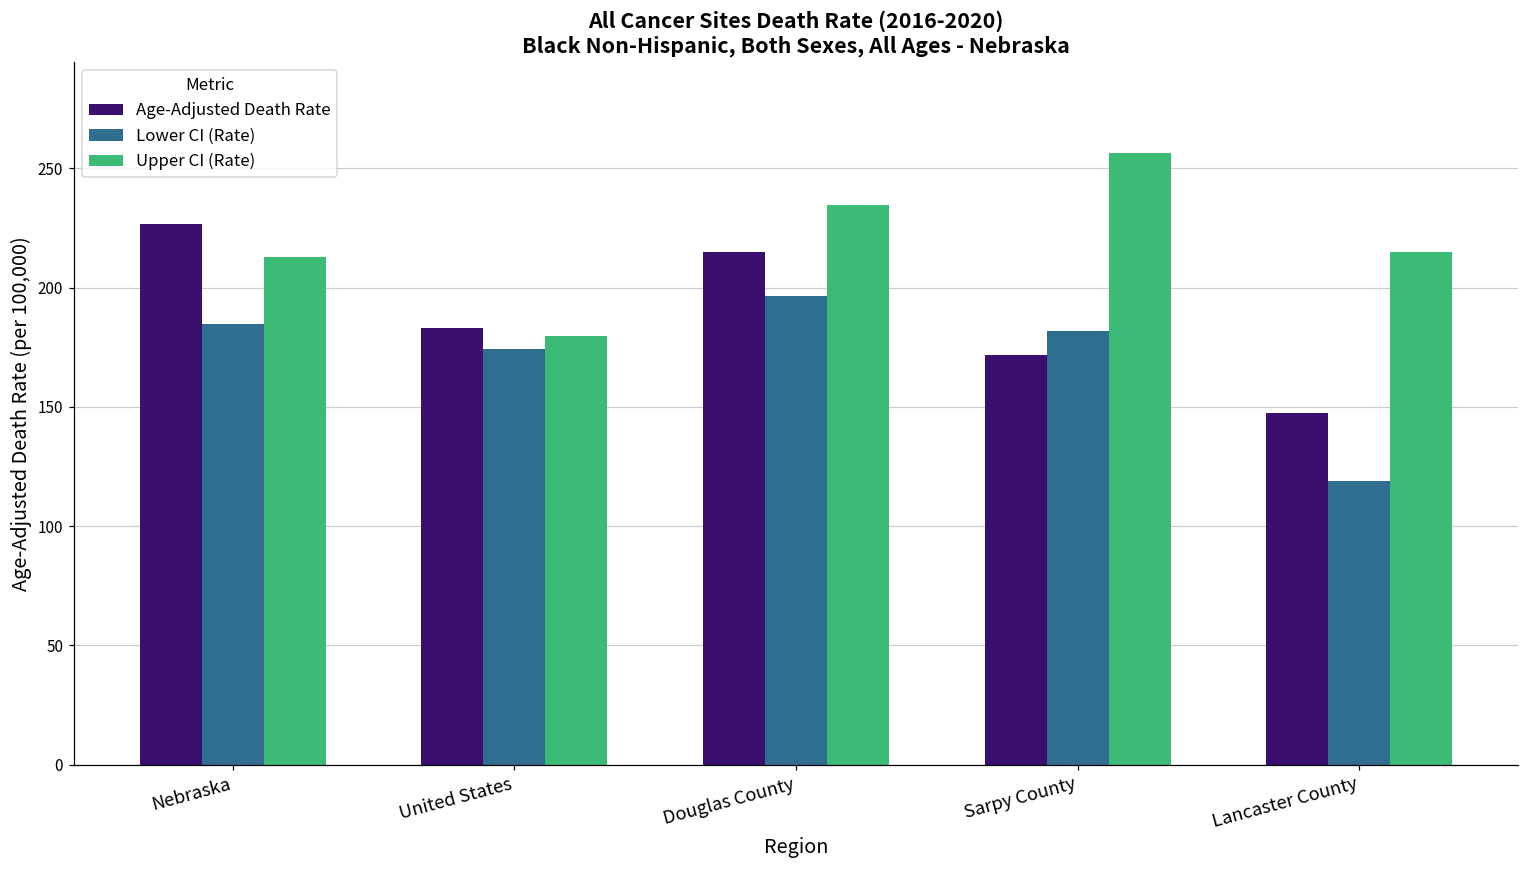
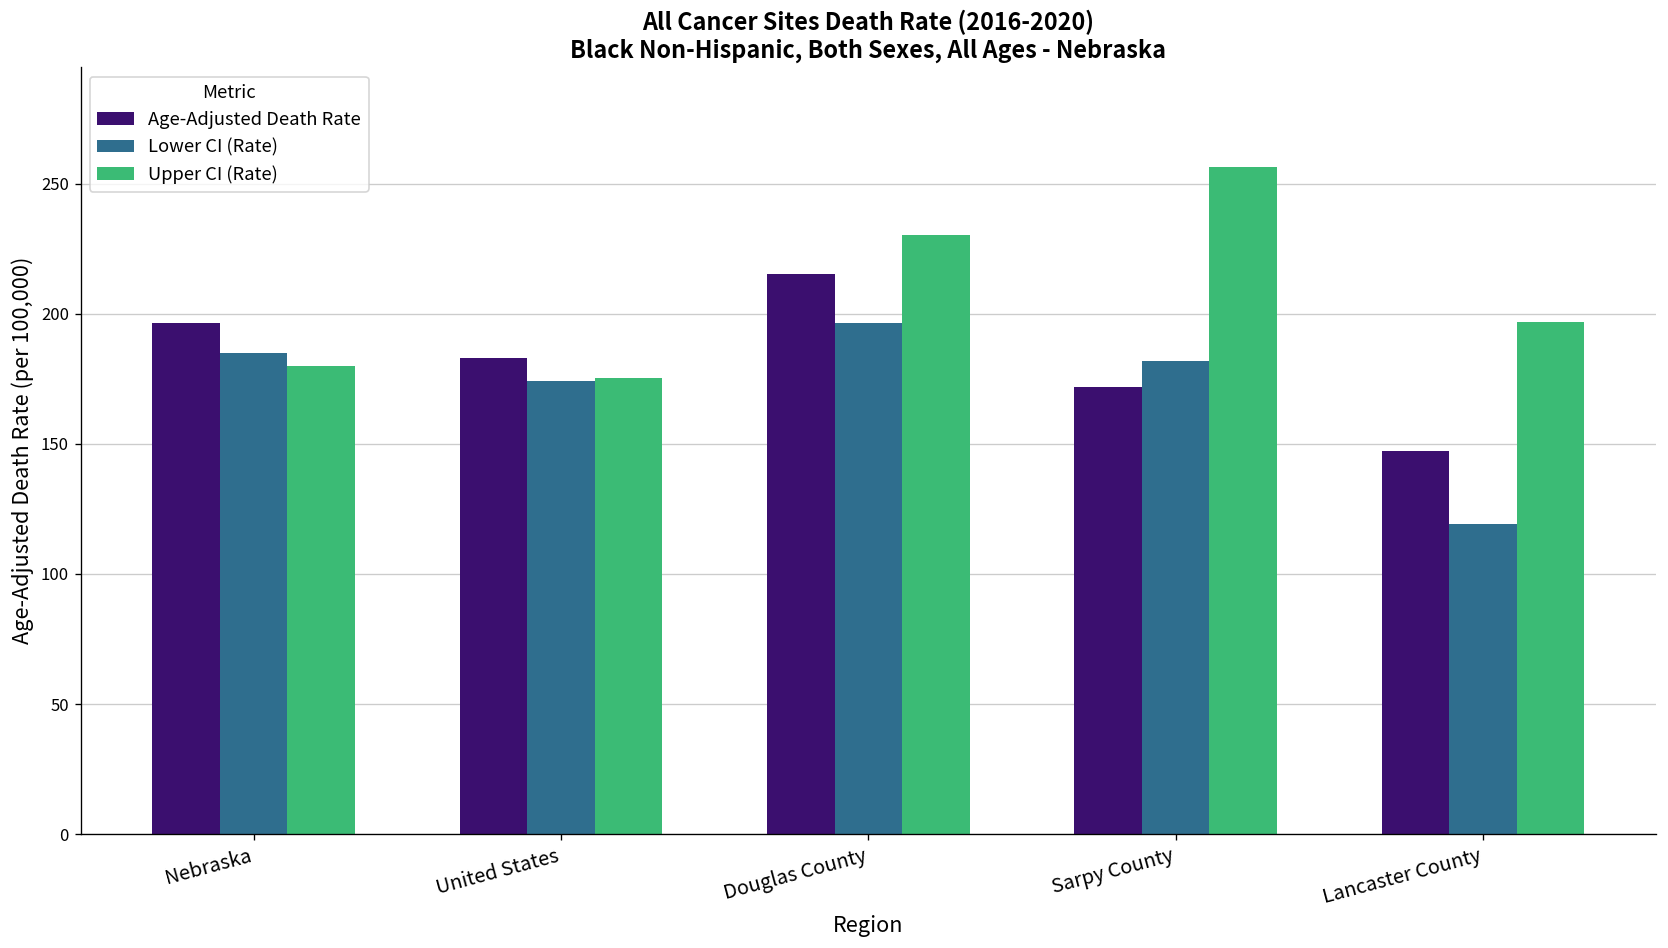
Age-Adjusted Death Rate, Nebraska: 227 -> 196
Upper CI (Rate), Nebraska: 213 -> 180
Upper CI (Rate), United States: 180 -> 175
Upper CI (Rate), Douglas County: 235 -> 230
Upper CI (Rate), Lancaster County: 215 -> 197
